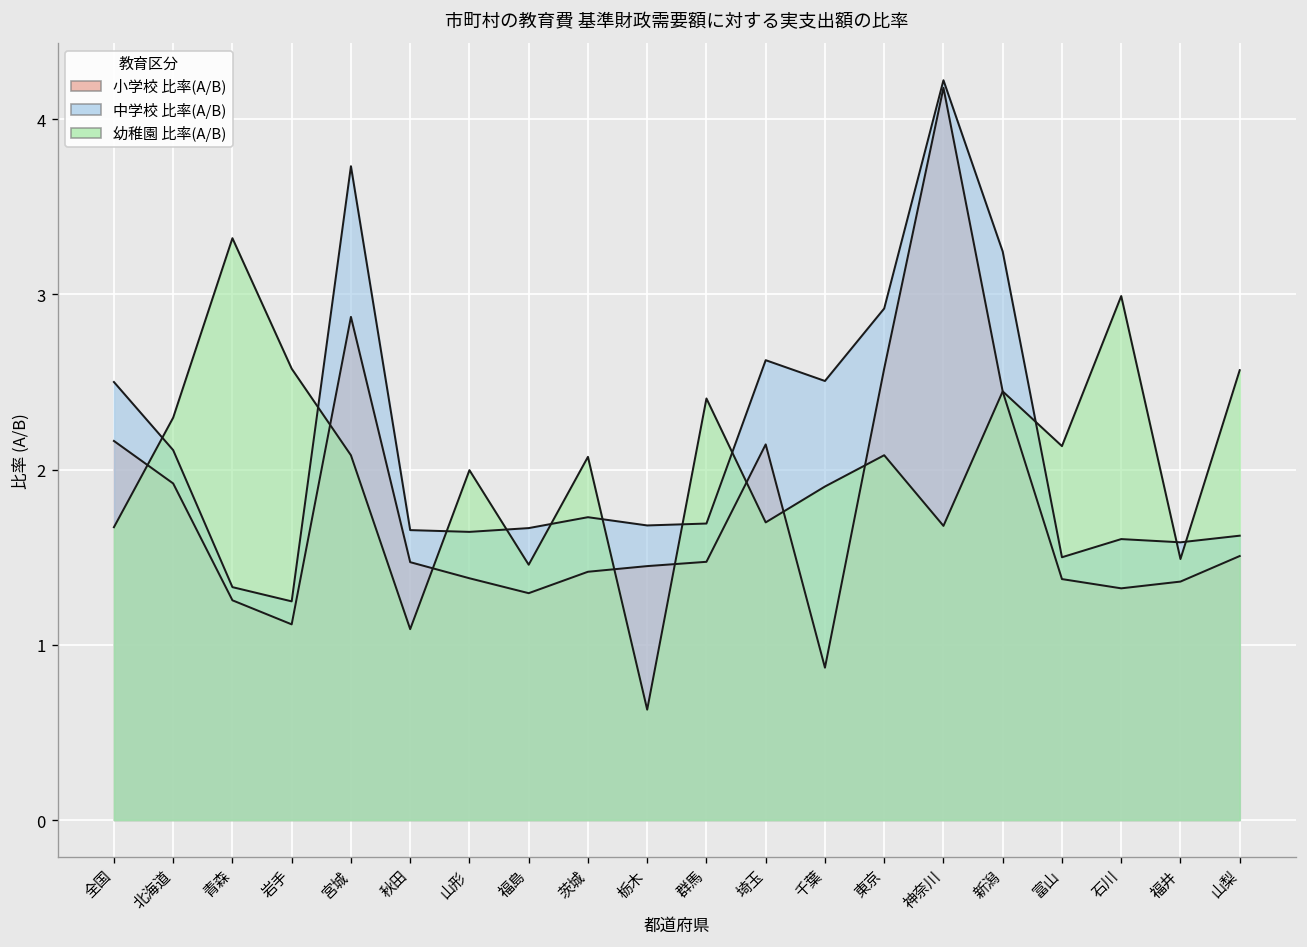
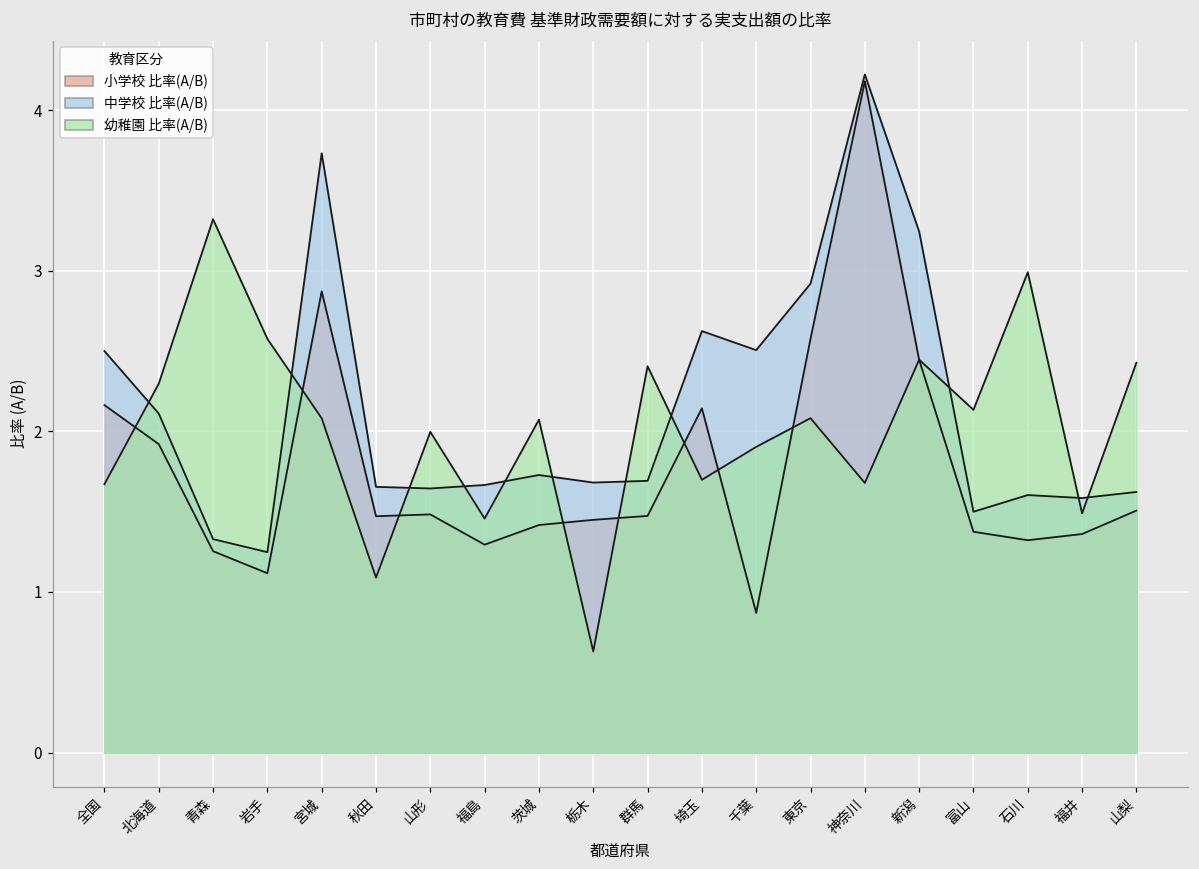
小学校 比率(A/B), 山形: 1.38 -> 1.48
幼稚園 比率(A/B), 山梨: 2.57 -> 2.43
